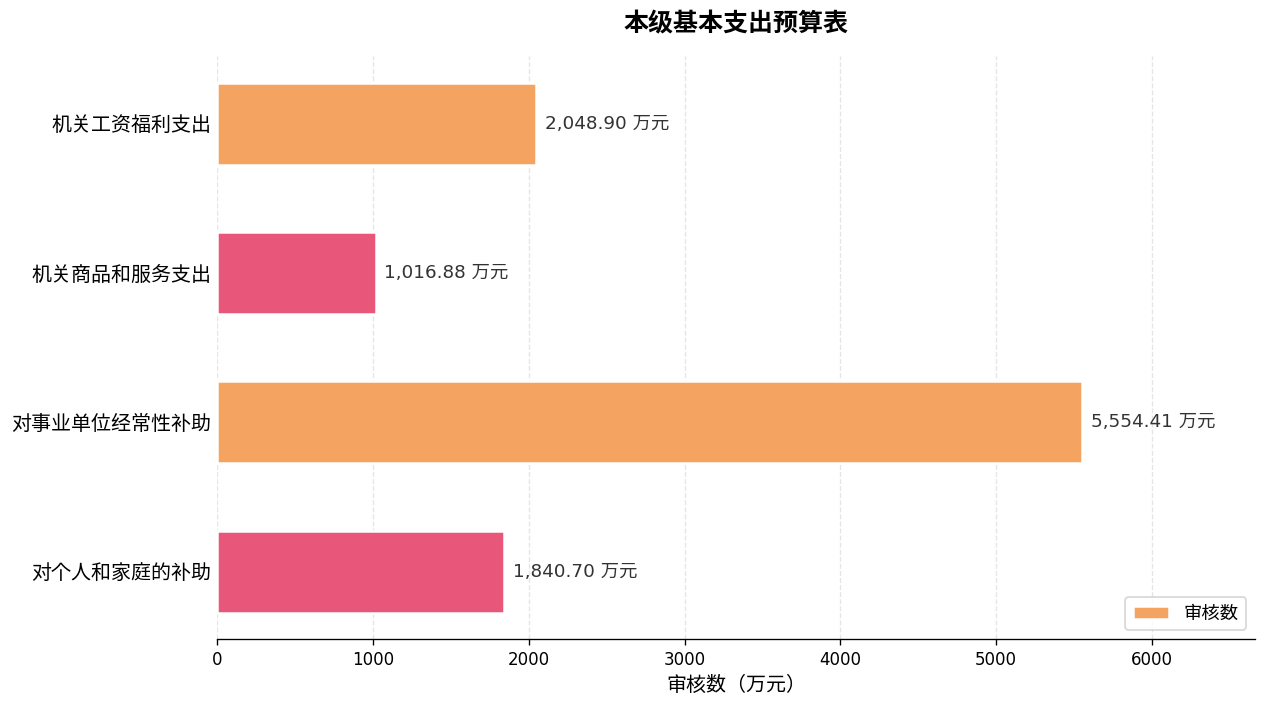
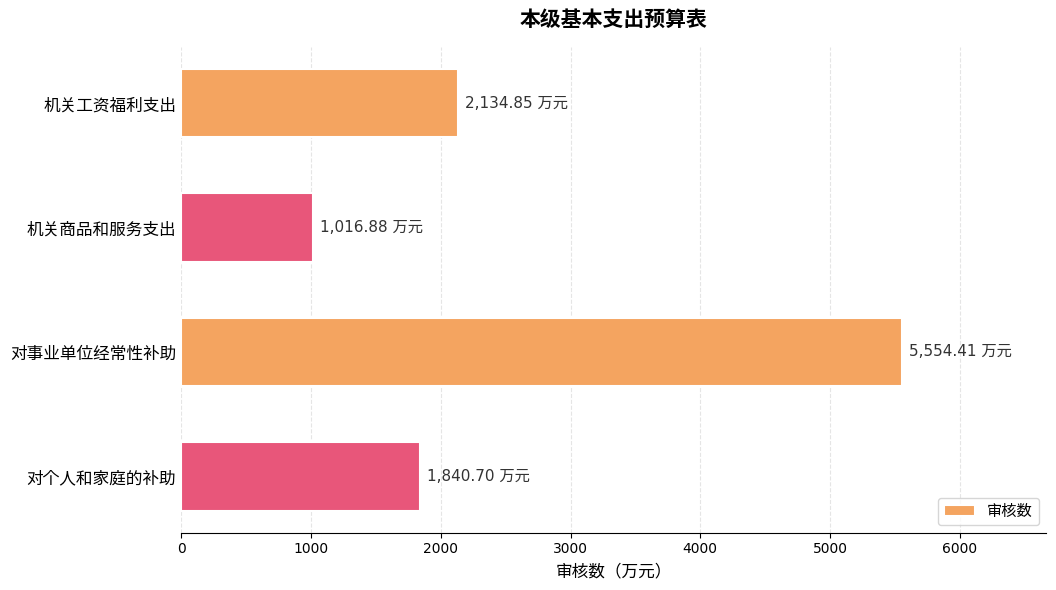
机关工资福利支出: 2,048.90 -> 2,134.85
